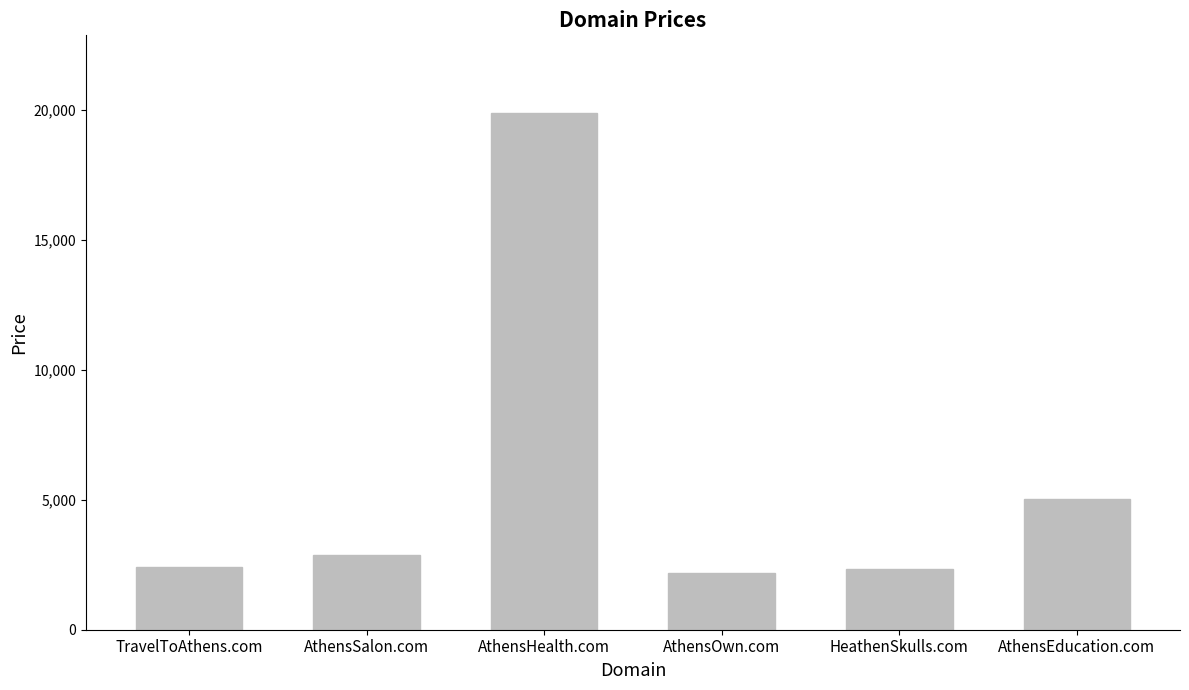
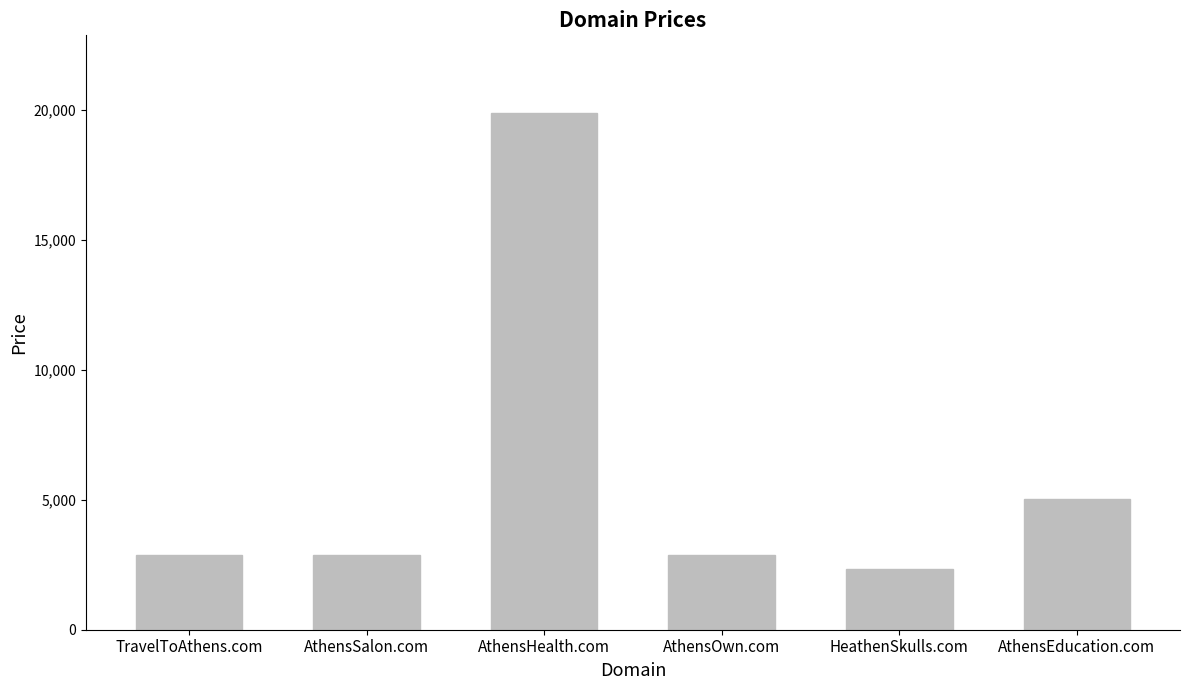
TravelToAthens.com: 2,400 -> 2,900
AthensOwn.com: 2,200 -> 2,900
